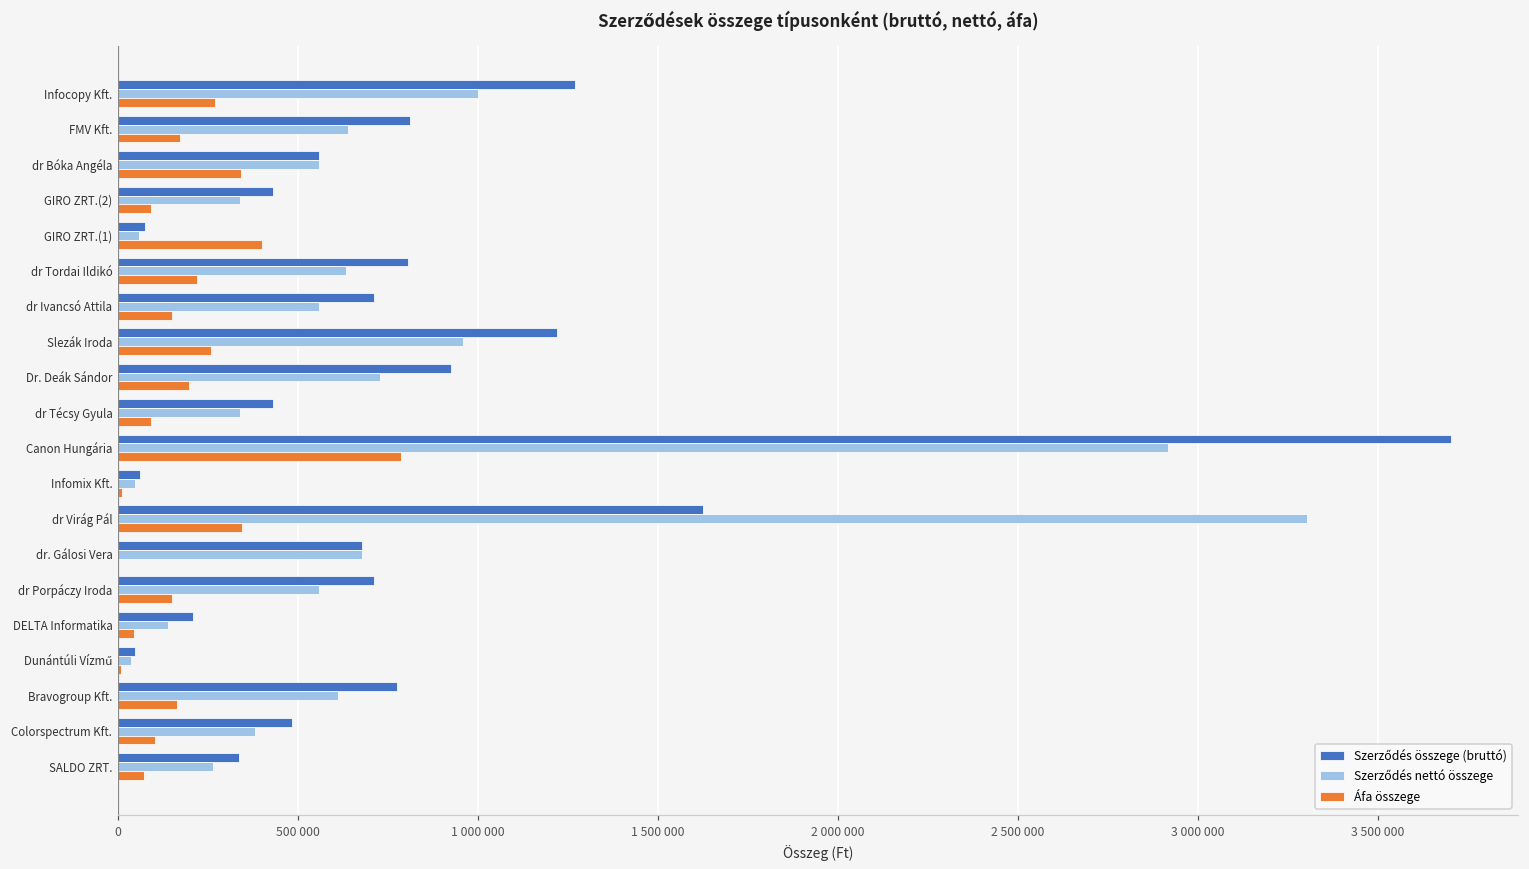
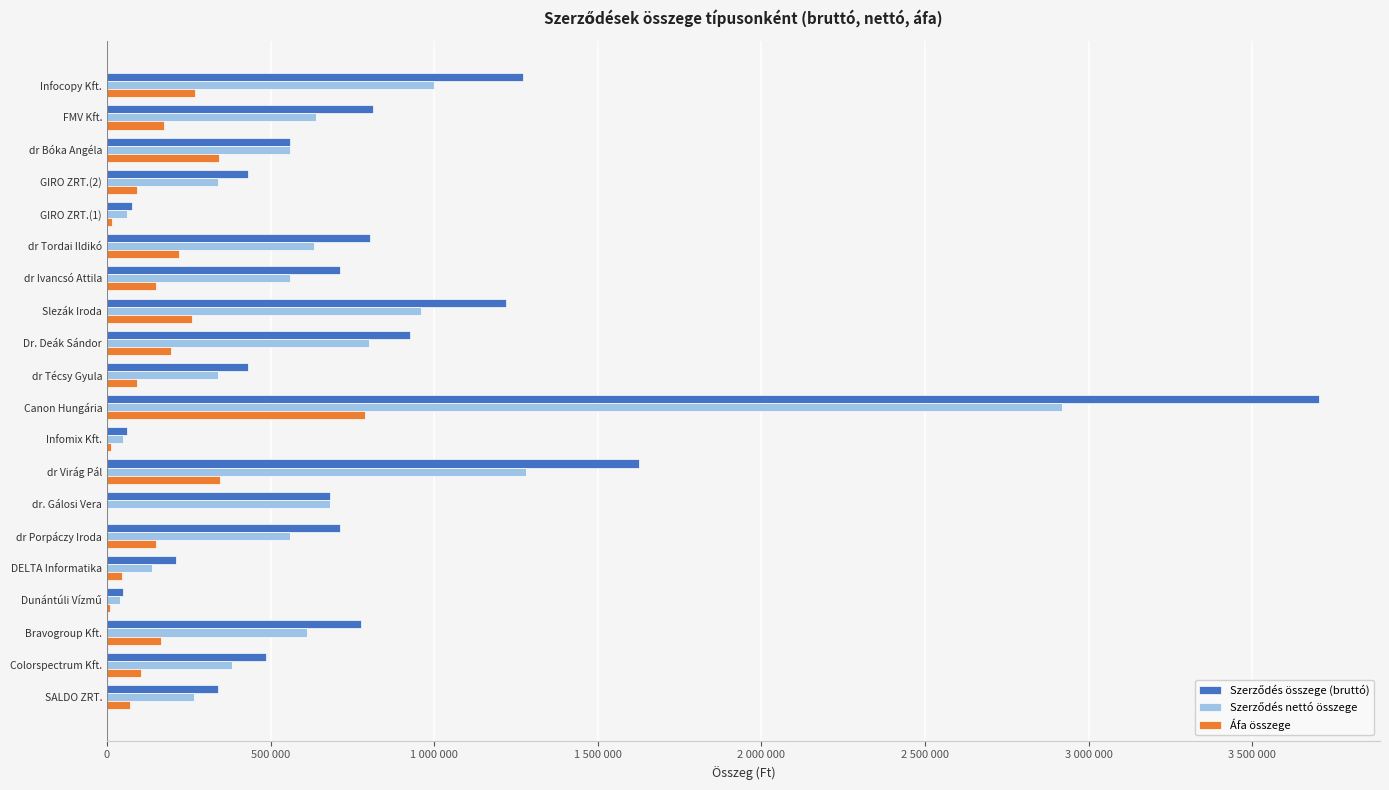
Áfa összege, GIRO ZRT.(1): 400000 -> 20000
Szerződés nettó összege, Dr. Deák Sándor: 730000 -> 800000
Szerződés nettó összege, dr Virág Pál: 3300000 -> 1280000
